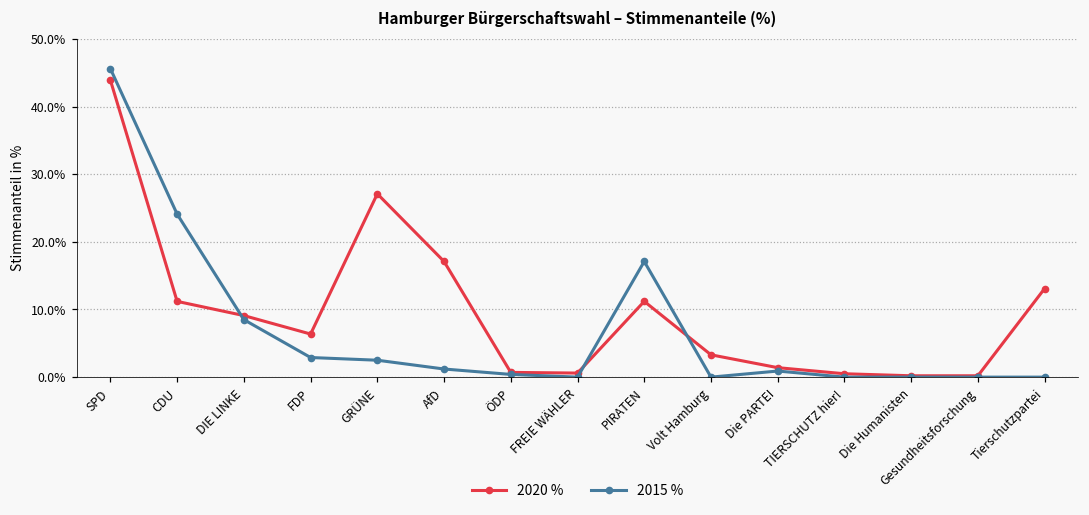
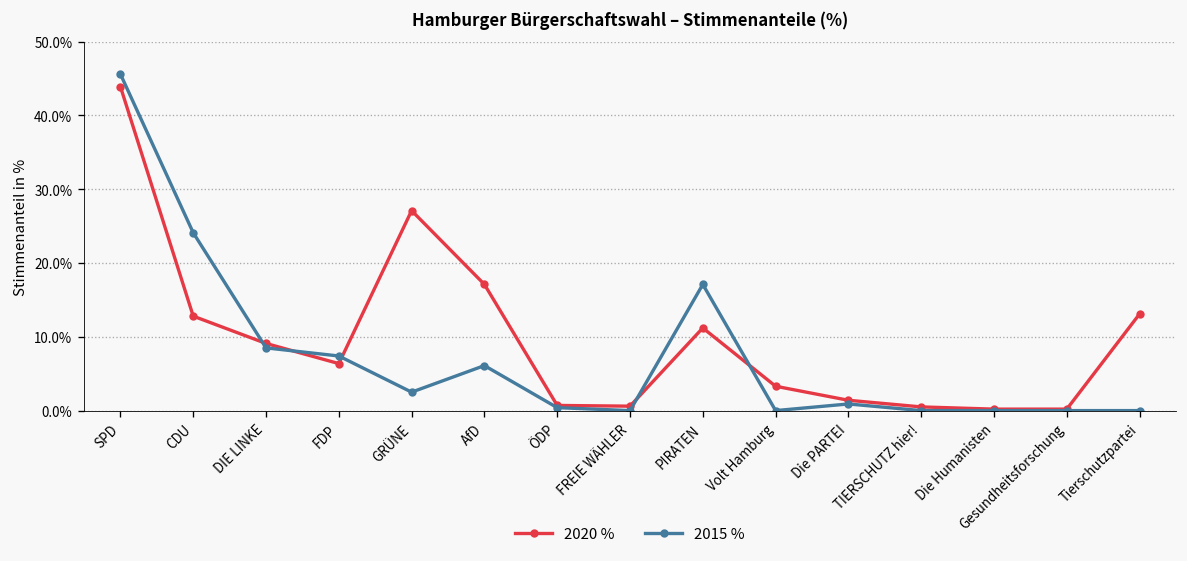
2020 %, CDU: 11% -> 13%
2015 %, FDP: 3% -> 7%
2015 %, AfD: 1% -> 6%
